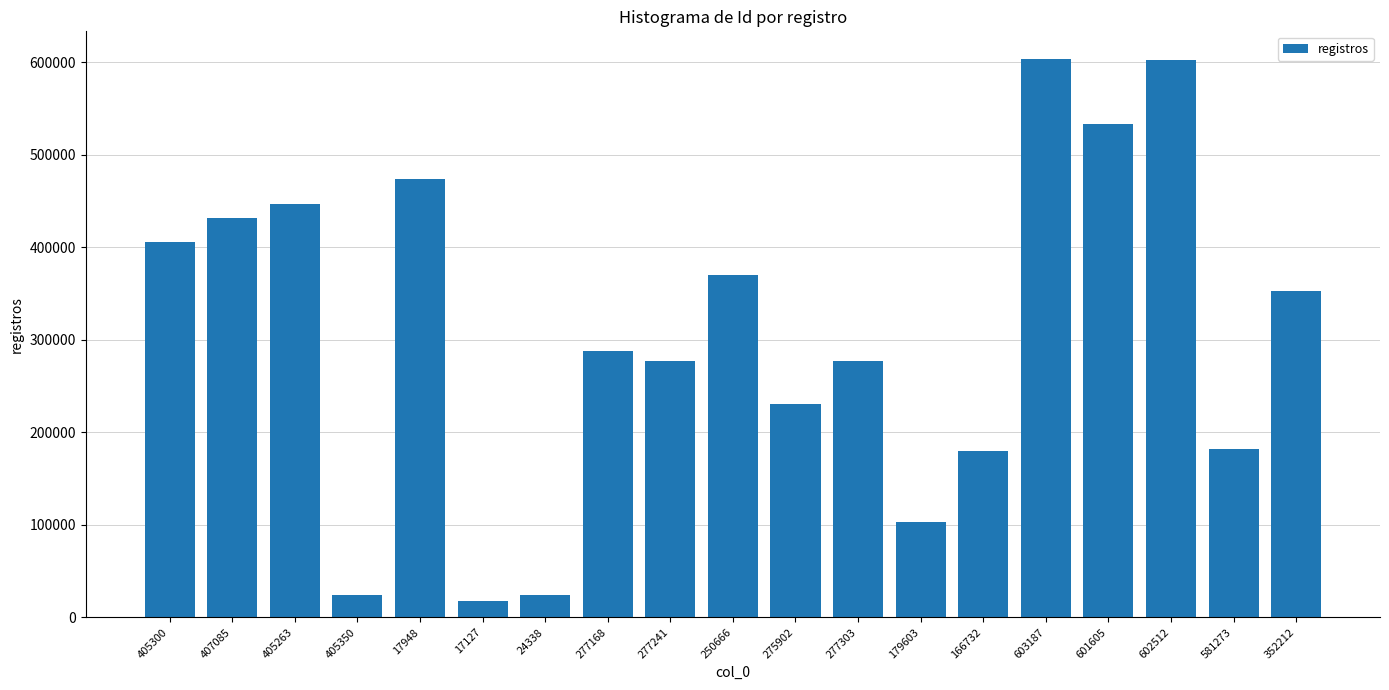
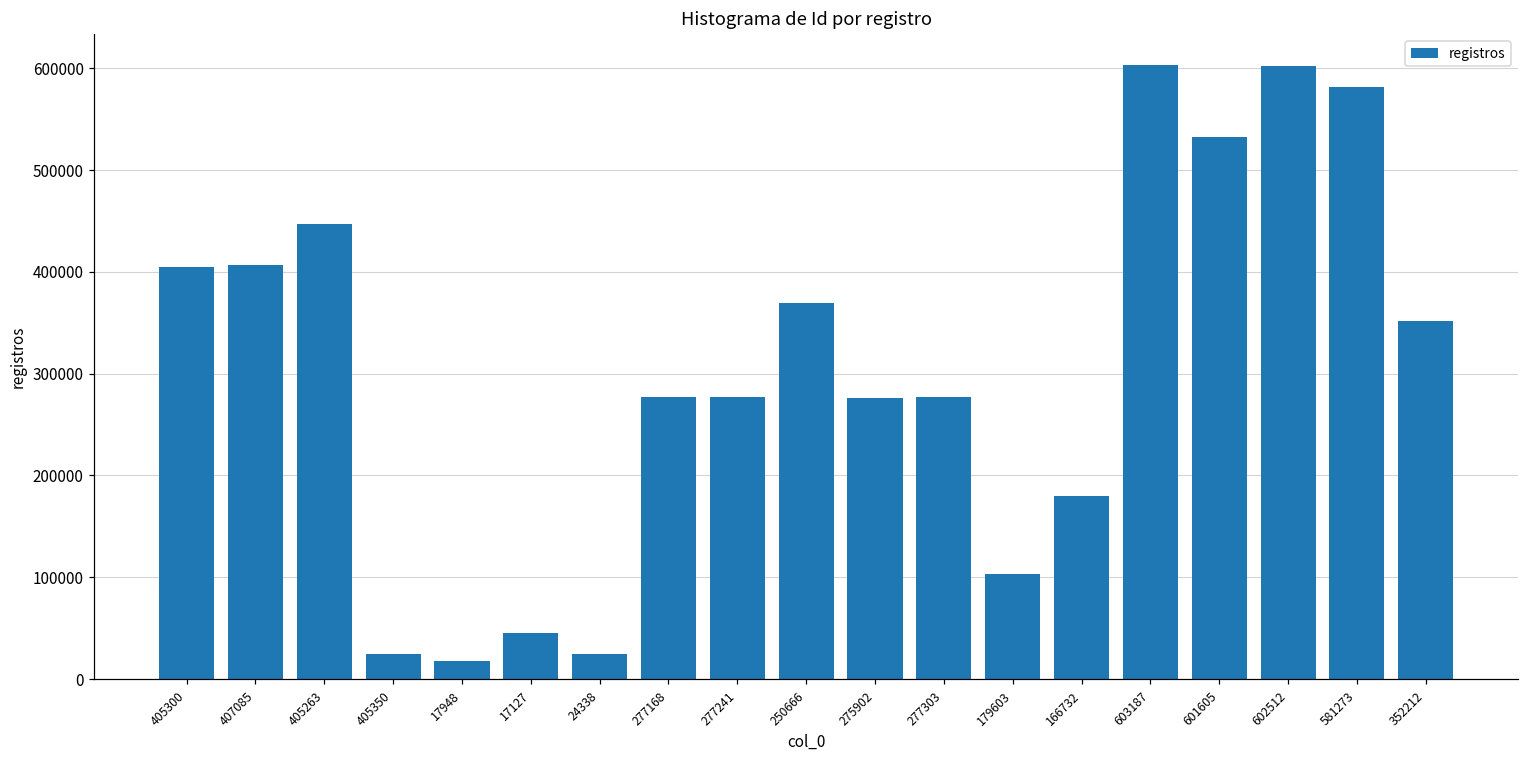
407085: 430000 -> 410000
17948: 470000 -> 20000
17127: 20000 -> 40000
277168: 290000 -> 280000
275902: 230000 -> 280000
581273: 180000 -> 580000
